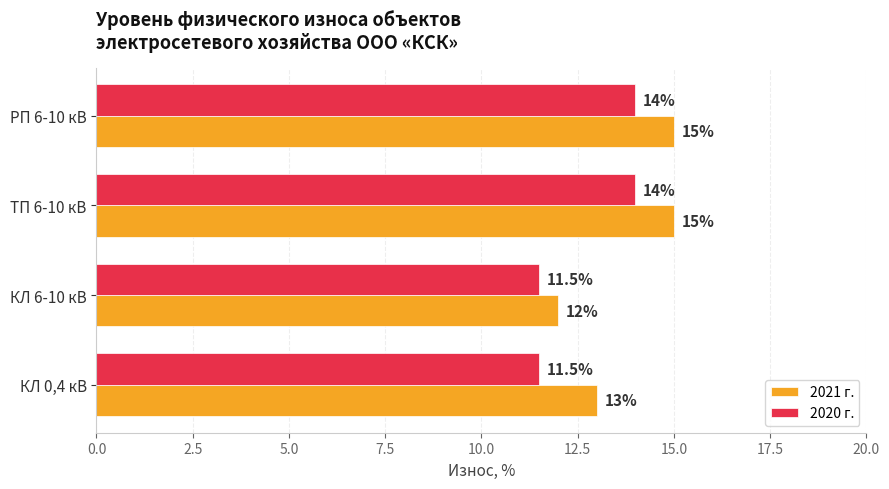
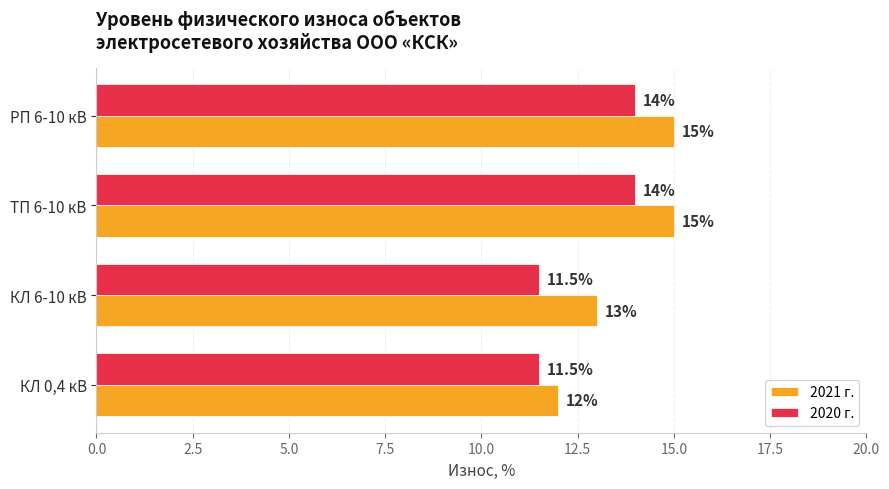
2021 г., КЛ 6-10 кВ: 12% -> 13%
2021 г., КЛ 0,4 кВ: 13% -> 12%
